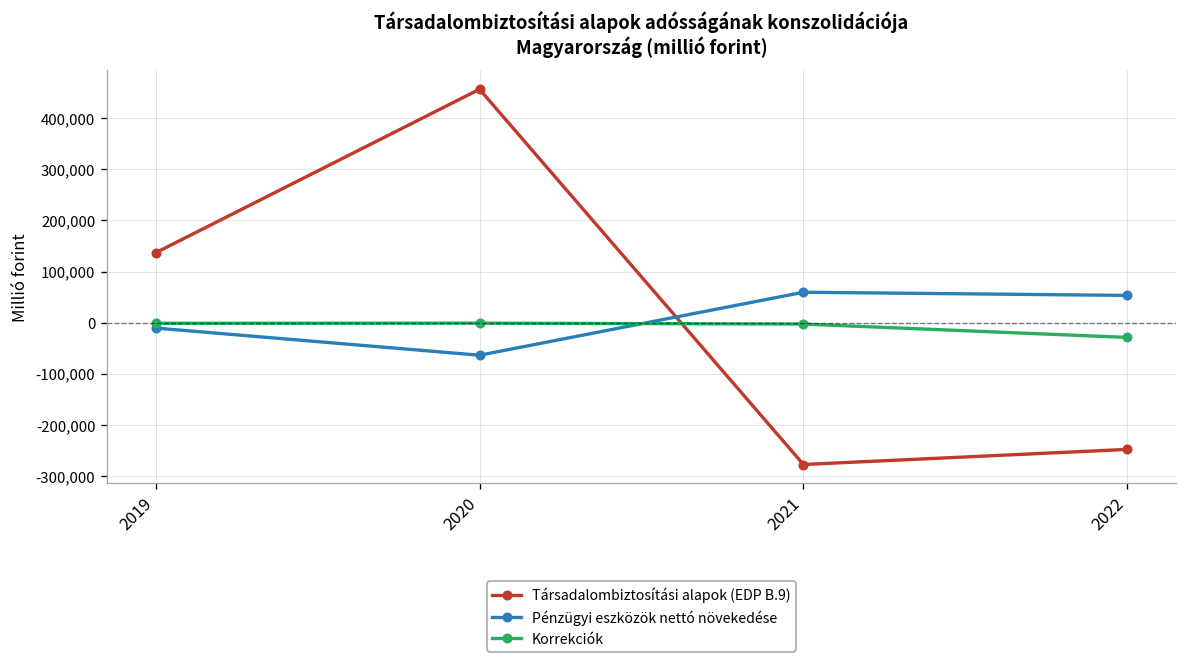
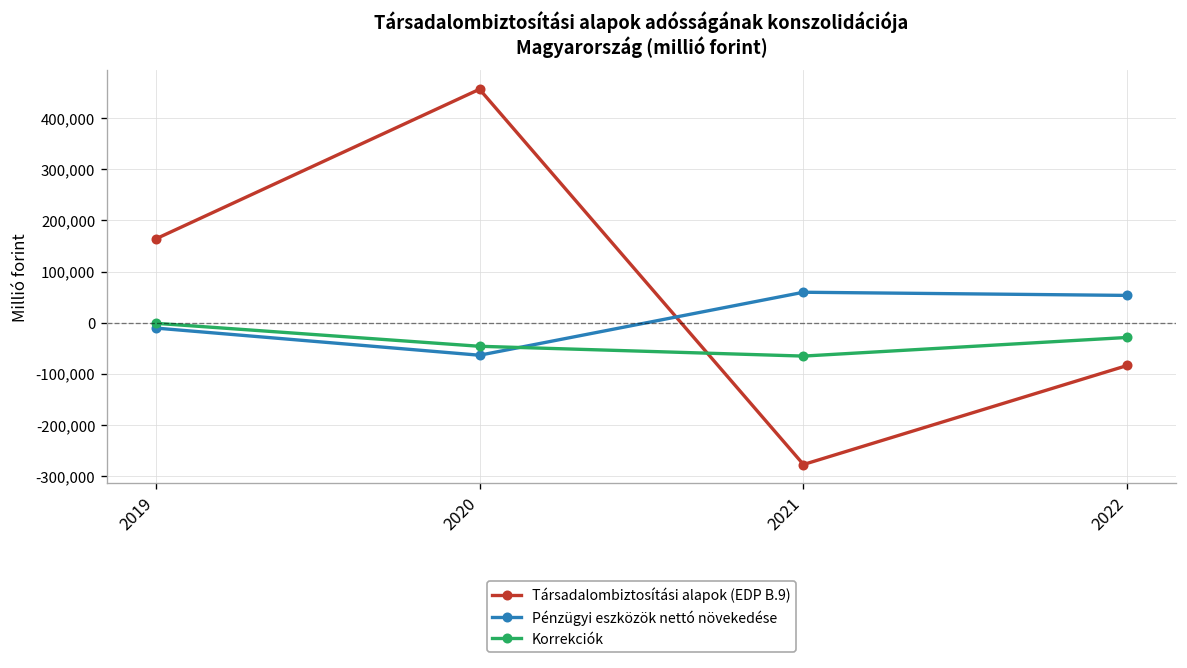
Társadalombiztosítási alapok (EDP B.9), 2019: 140,000 -> 160,000
Korrekciók, 2020: 0 -> -50,000
Korrekciók, 2021: 0 -> -70,000
Társadalombiztosítási alapok (EDP B.9), 2022: -250,000 -> -80,000
